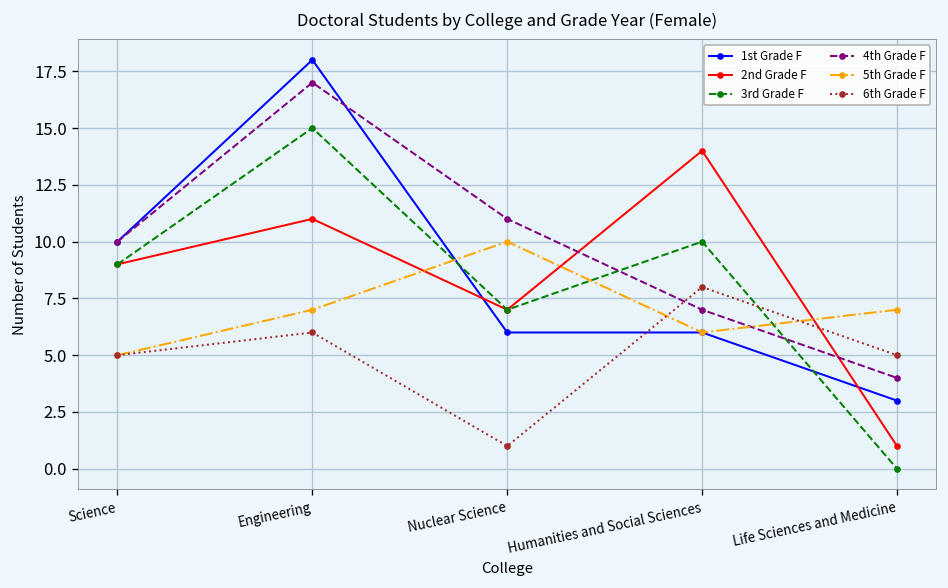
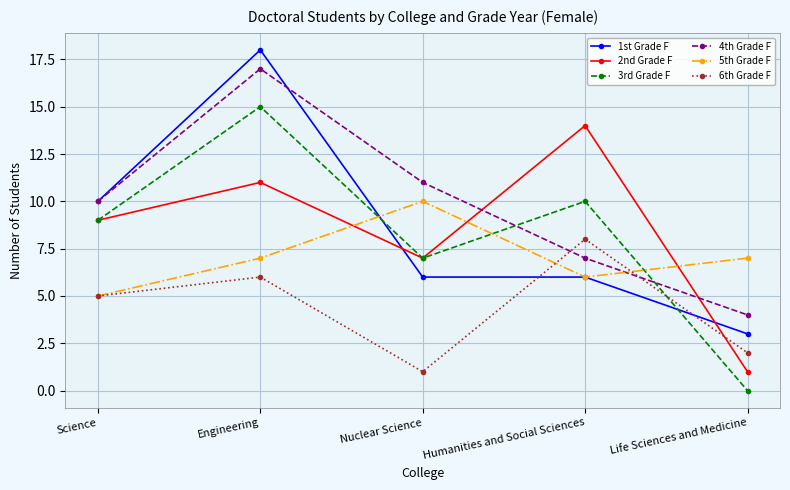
6th Grade F, Life Sciences and Medicine: 5 -> 2
